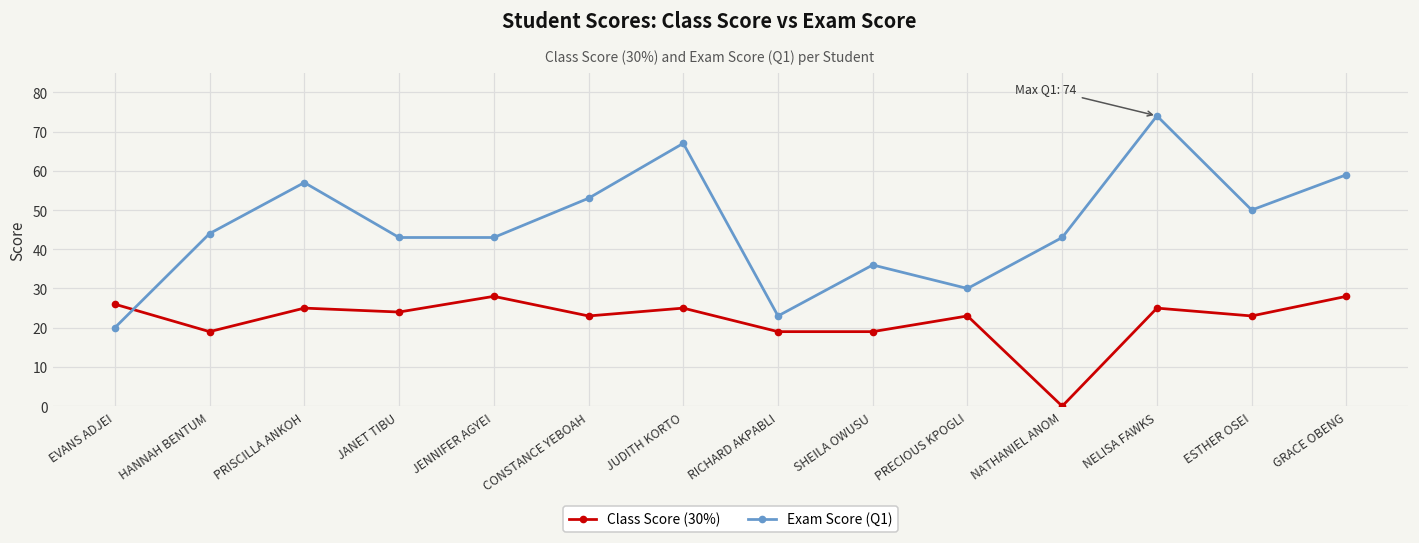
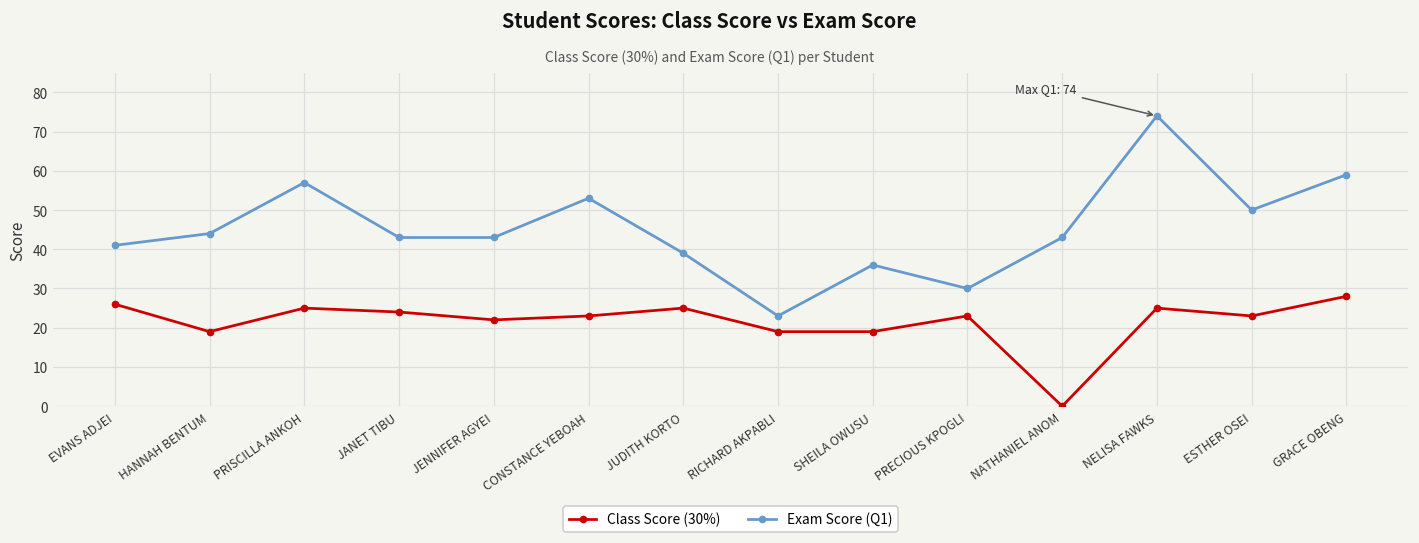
Exam Score (Q1), EVANS ADJEI: 20 -> 41
Class Score (30%), JENNIFER AGYEI: 28 -> 22
Exam Score (Q1), JUDITH KORTO: 67 -> 39
